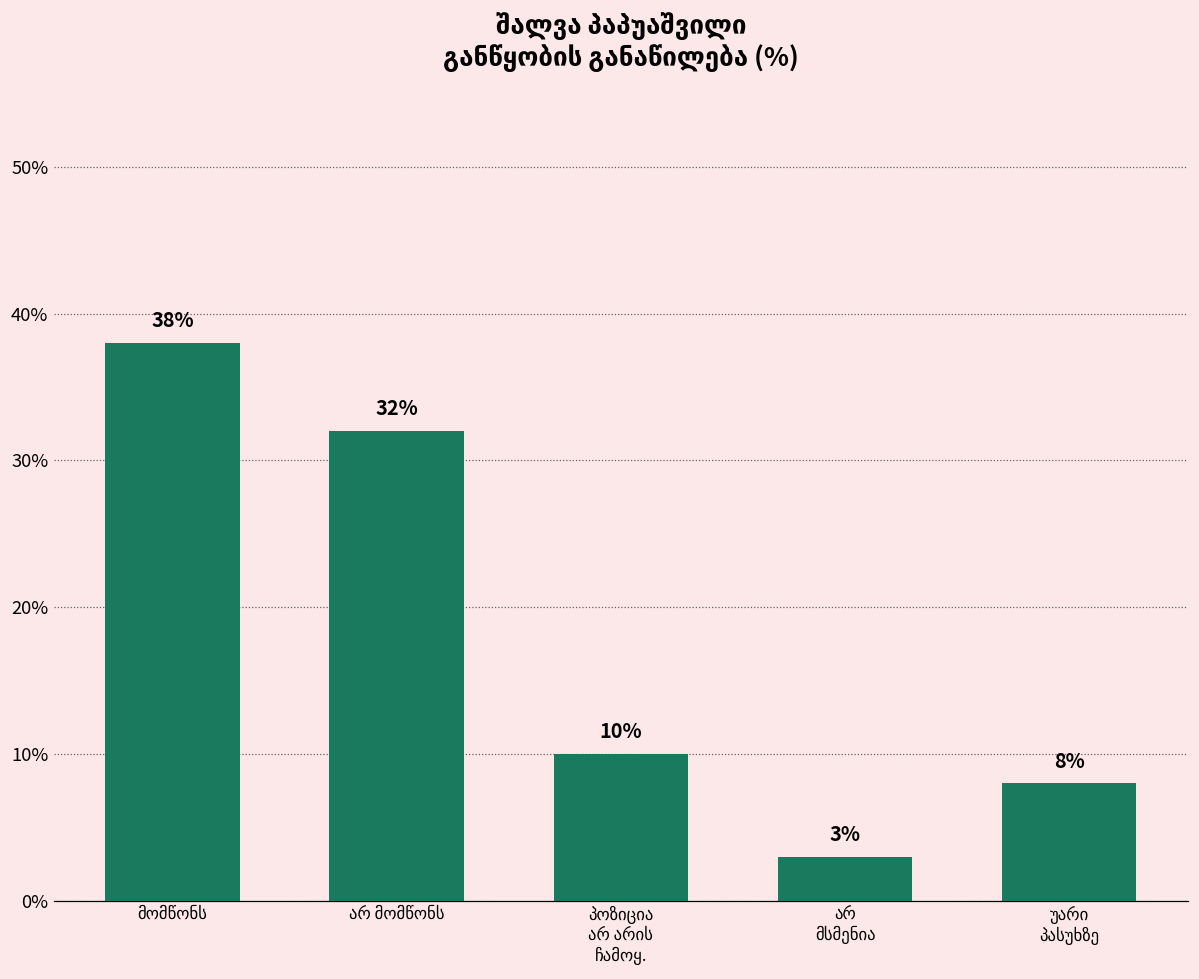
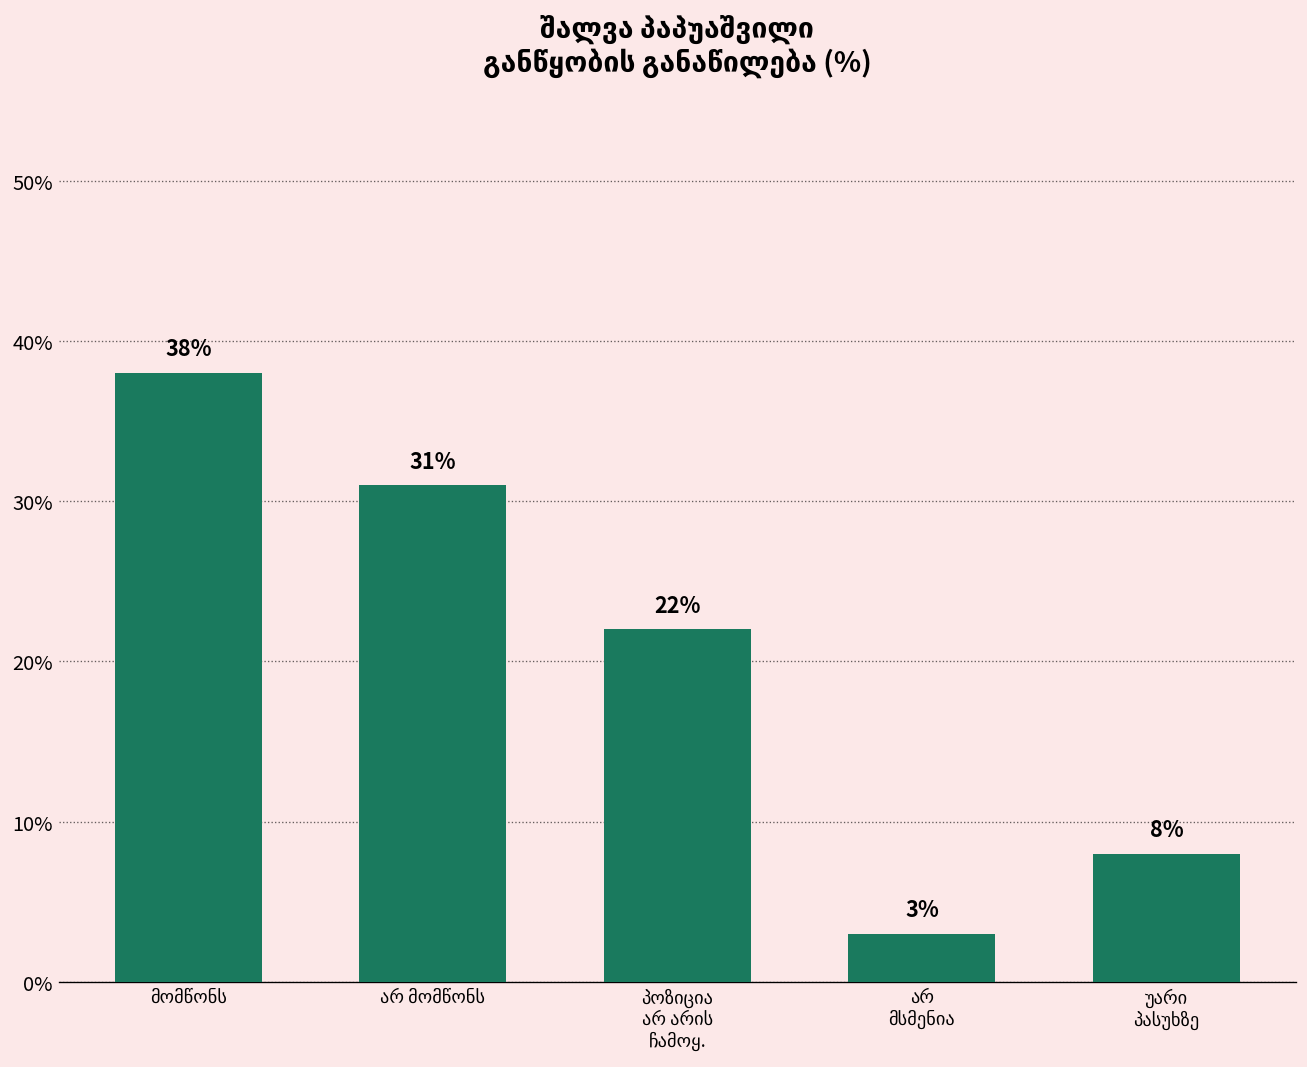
არ მომწონს: 32% -> 31%
პოზიცია არ არის ჩამოყ.: 10% -> 22%
